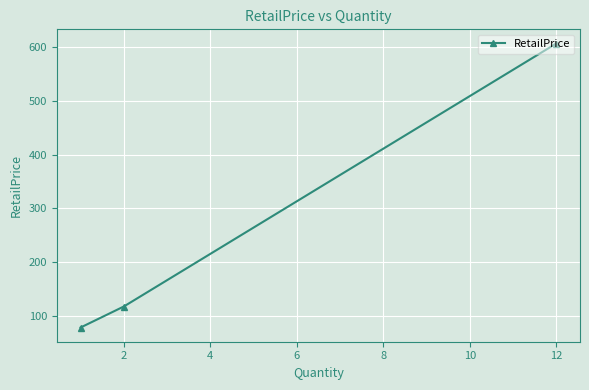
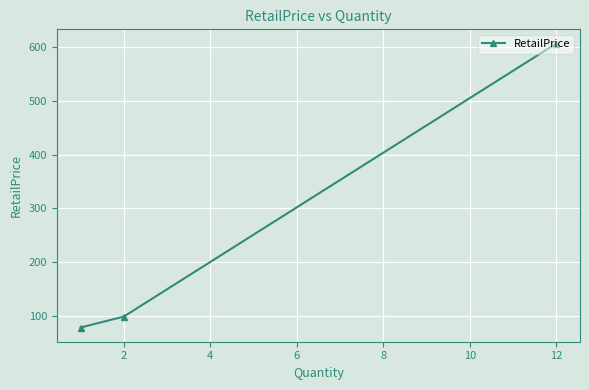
2: 120 -> 100
